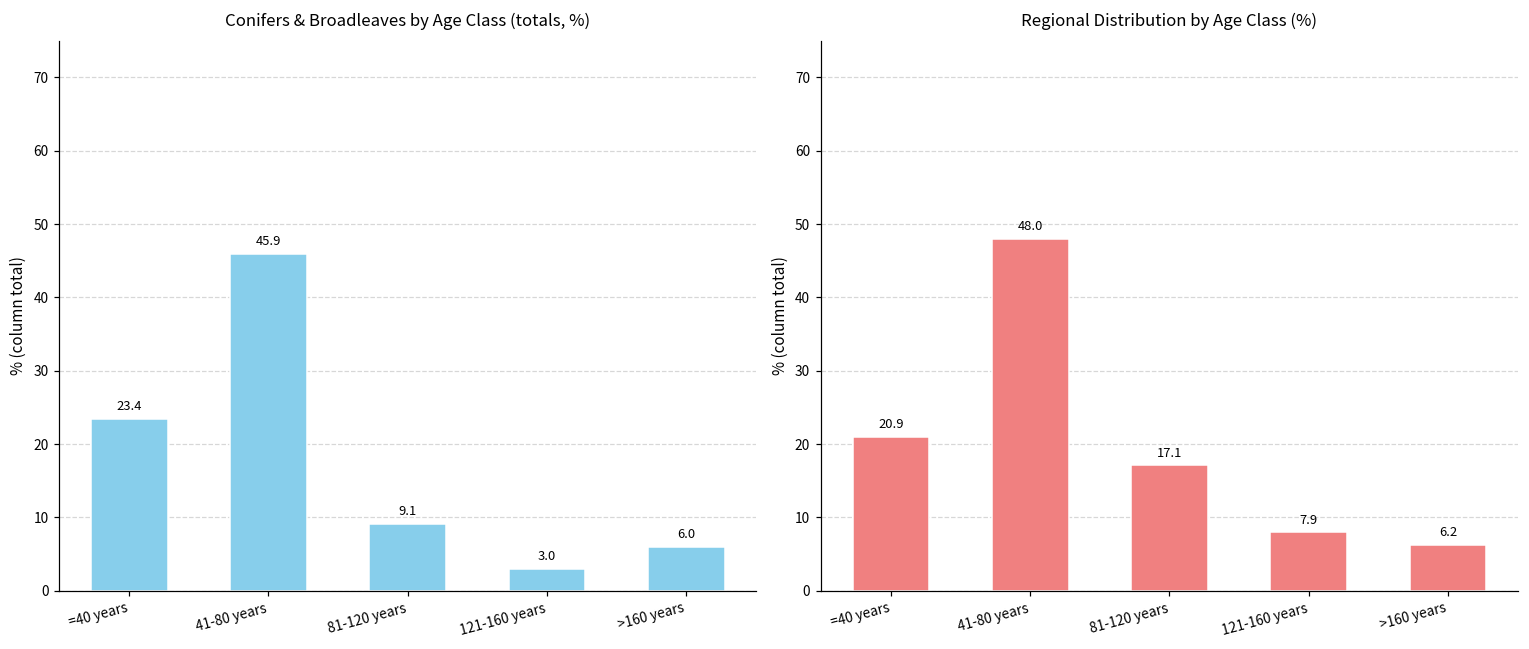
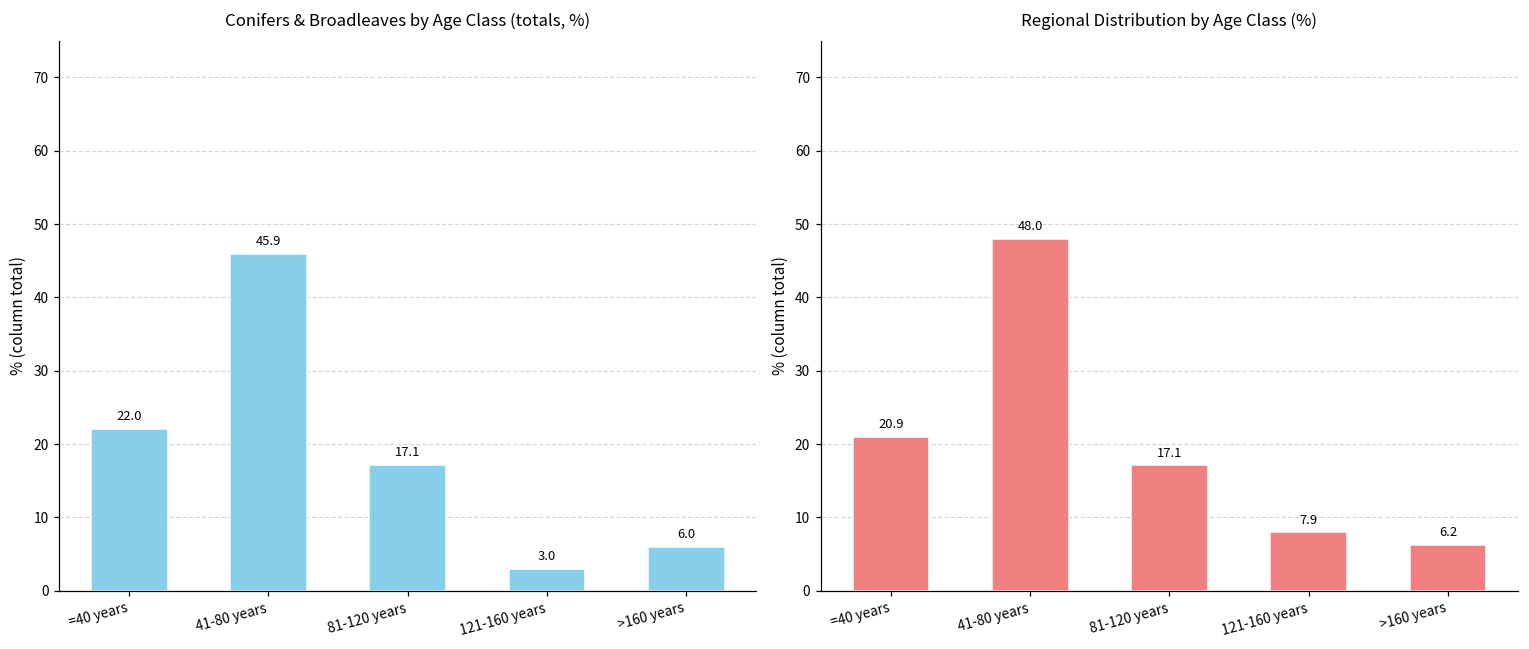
Conifers & Broadleaves by Age Class (totals, %), =40 years: 23.4 -> 22.0
Conifers & Broadleaves by Age Class (totals, %), 81-120 years: 9.1 -> 17.1
